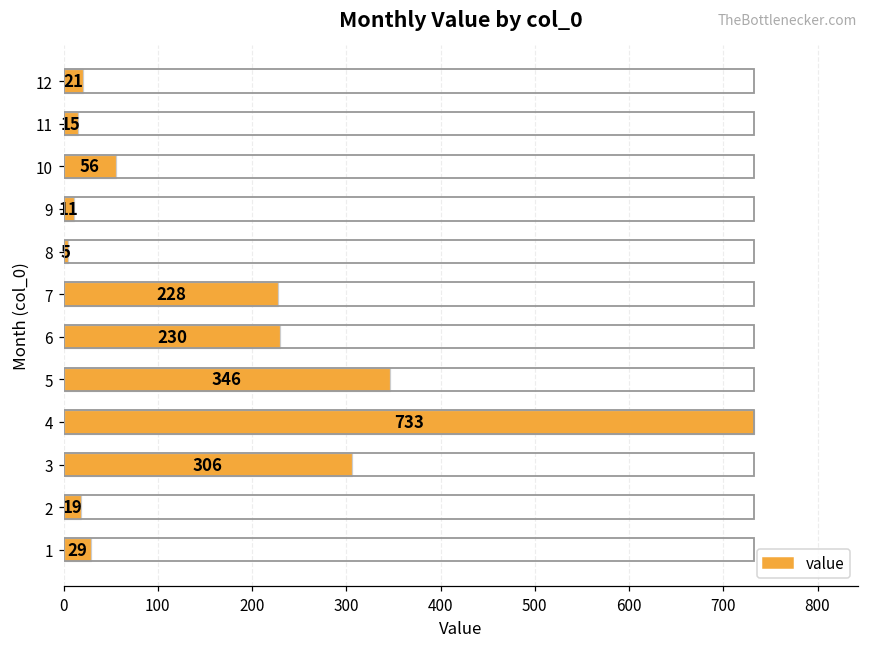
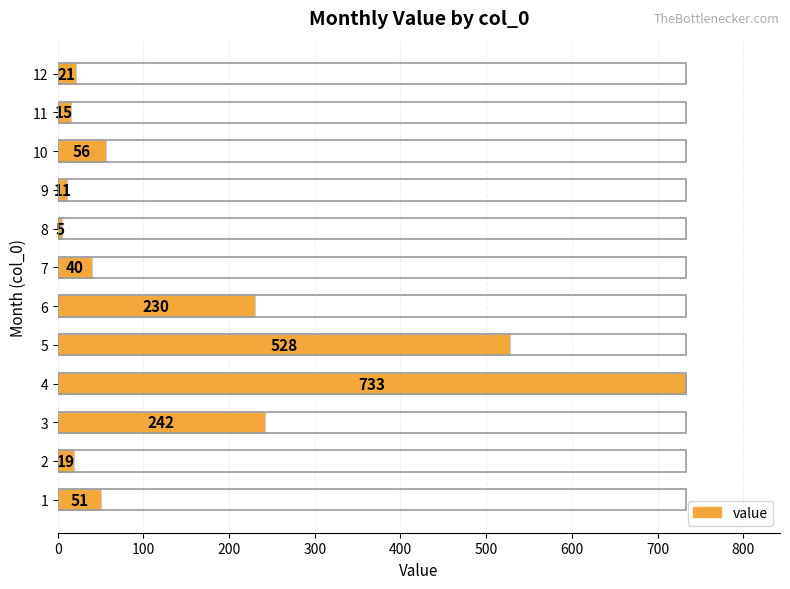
7: 228 -> 40
5: 346 -> 528
3: 306 -> 242
1: 29 -> 51
